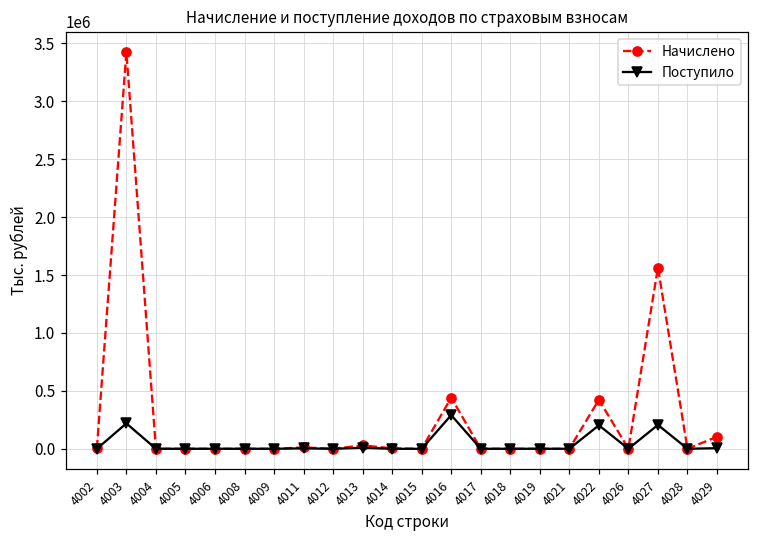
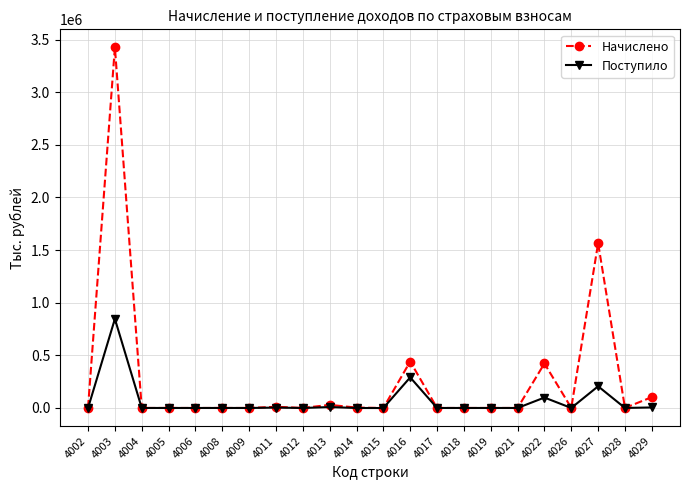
Поступило, 4003: 220000 -> 850000
Поступило, 4022: 200000 -> 100000
